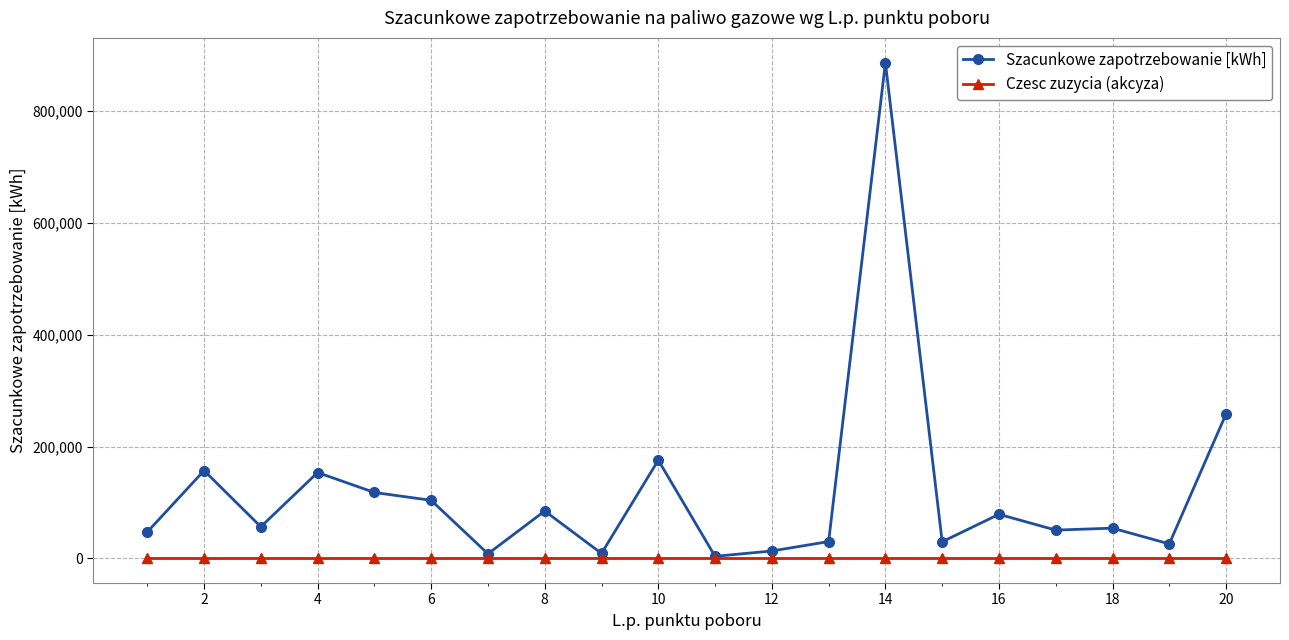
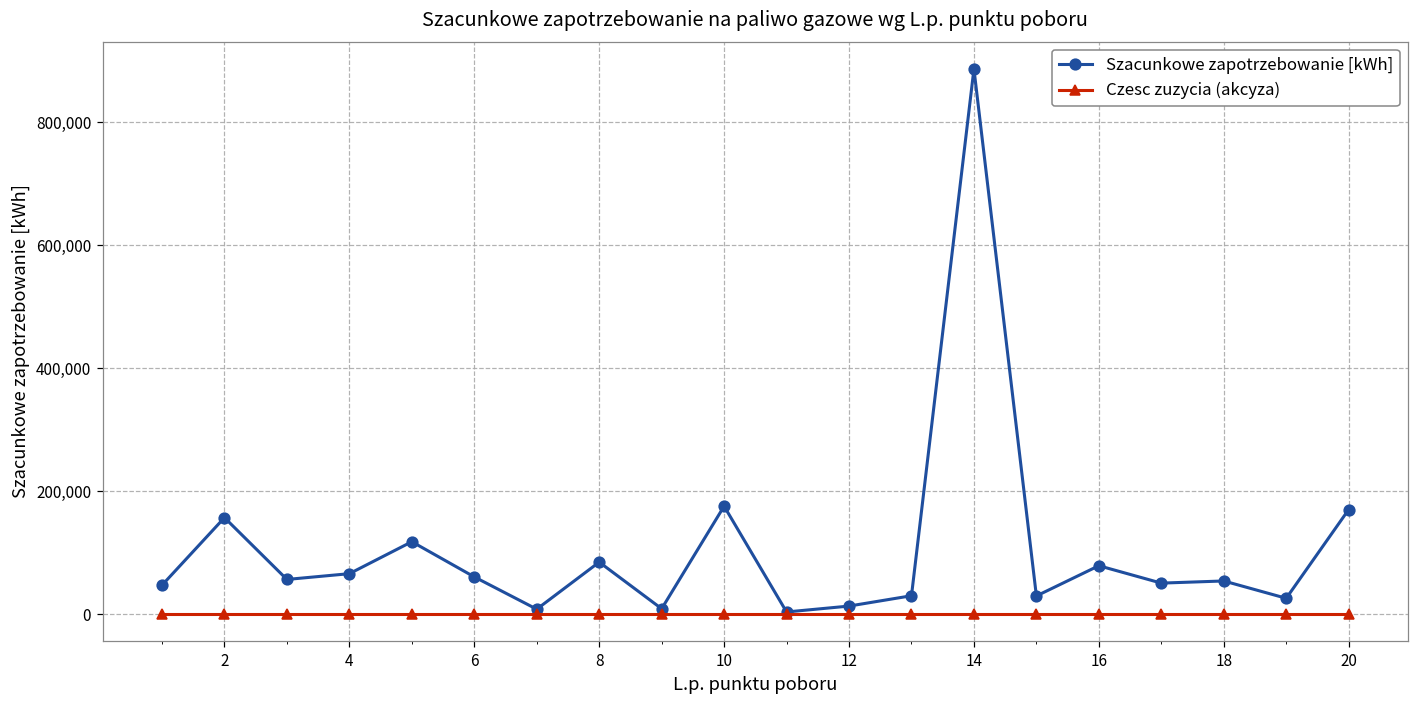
Szacunkowe zapotrzebowanie [kWh], 4: 150,000 -> 70,000
Szacunkowe zapotrzebowanie [kWh], 6: 100,000 -> 60,000
Szacunkowe zapotrzebowanie [kWh], 20: 260,000 -> 170,000
